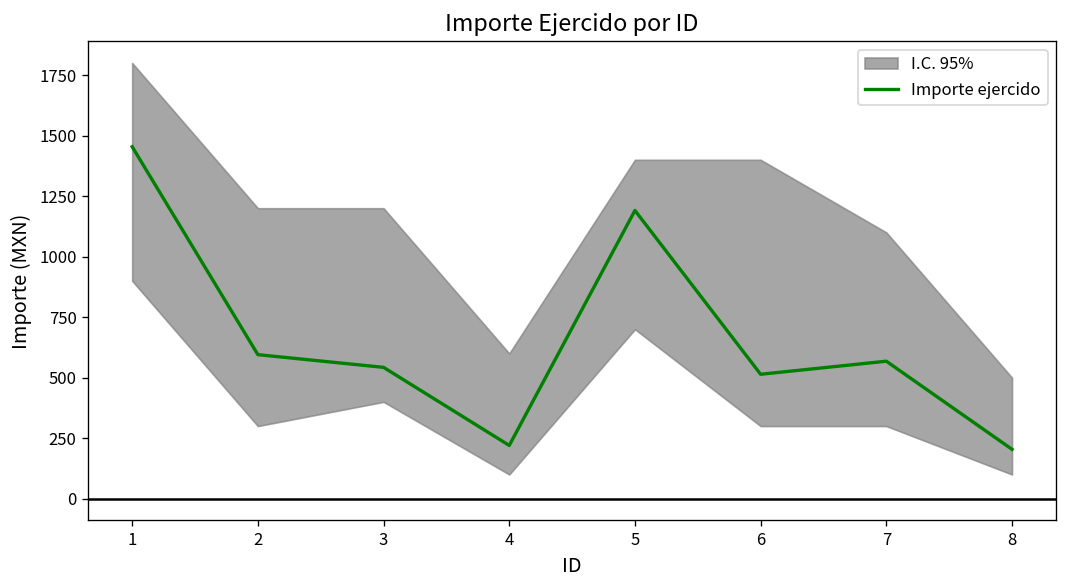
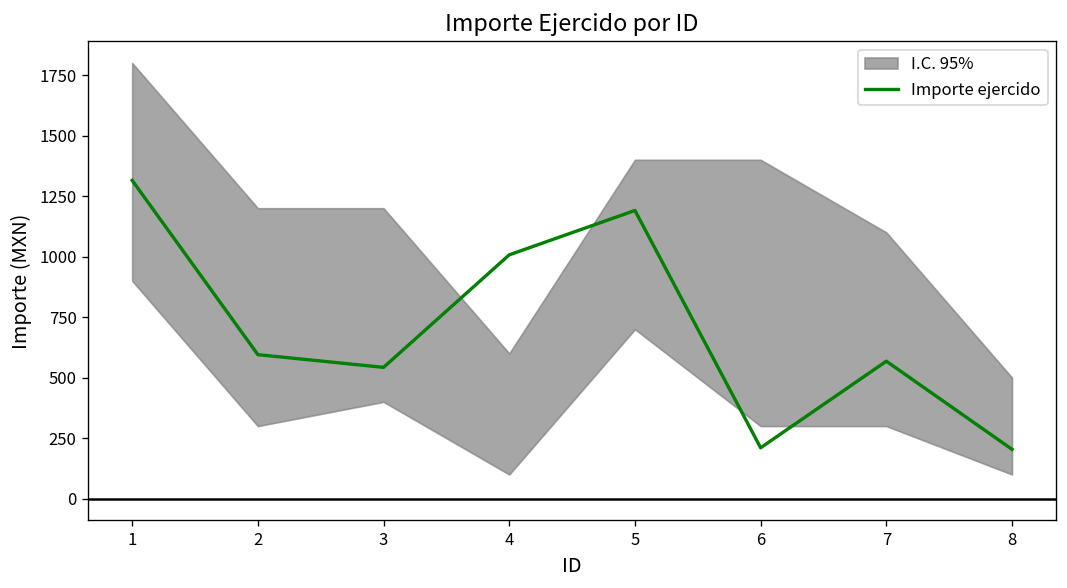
Importe ejercido, 1: 1450 -> 1320
Importe ejercido, 4: 220 -> 1010
Importe ejercido, 6: 510 -> 210
